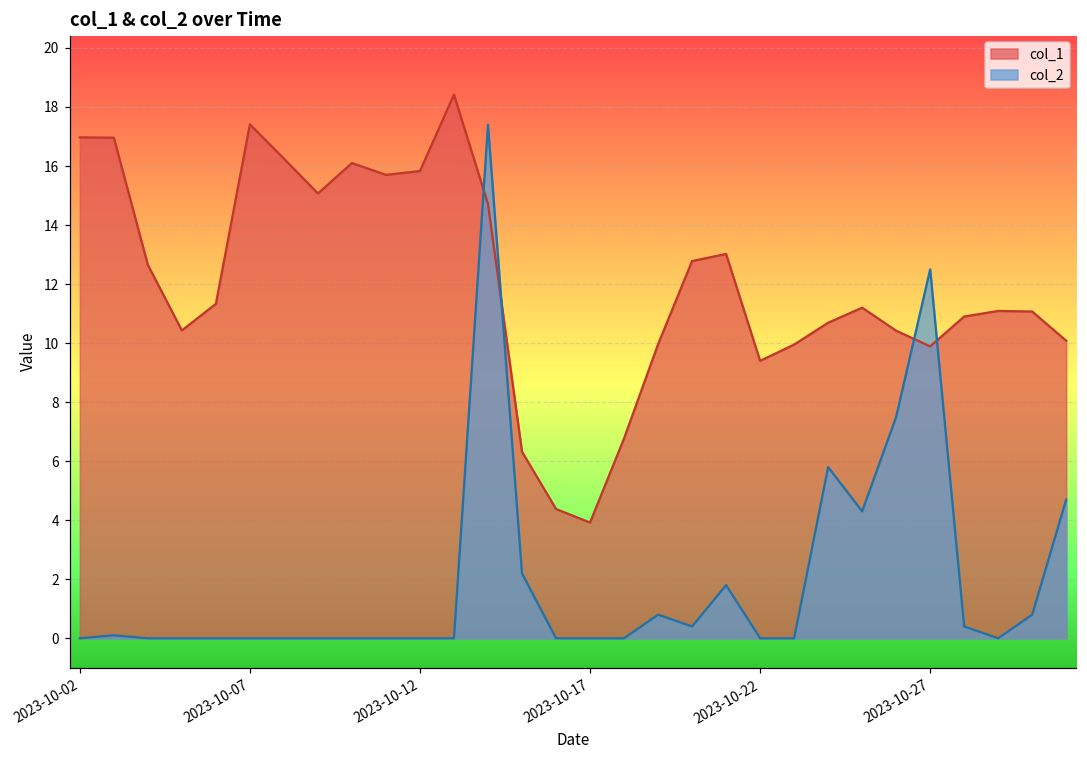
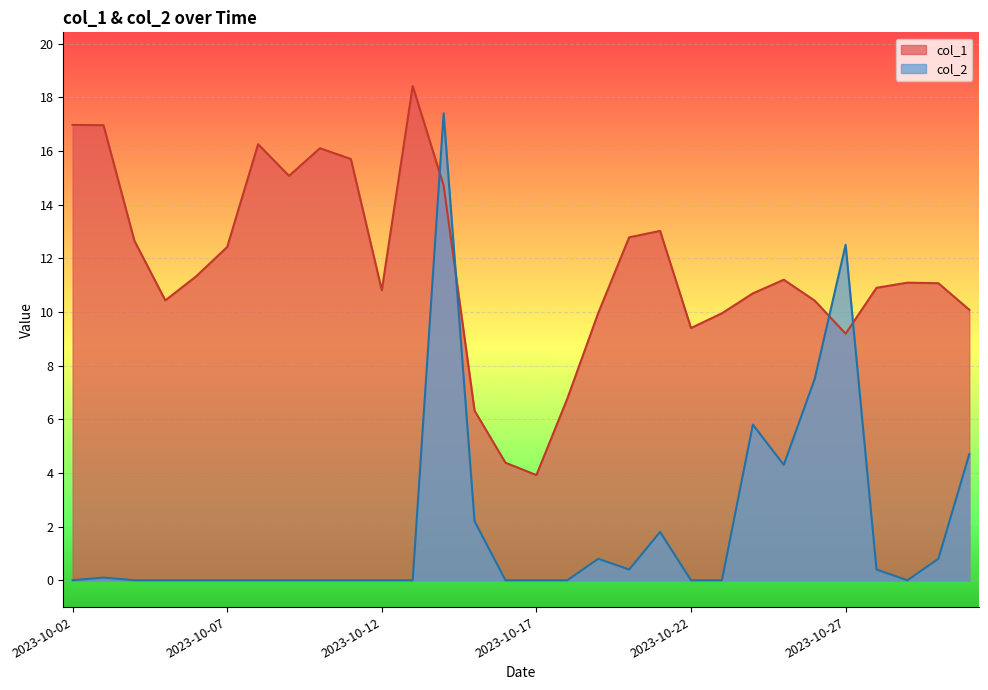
col_1, 2023-10-07: 17.4 -> 12.4
col_1, 2023-10-12: 15.8 -> 10.8
col_1, 2023-10-27: 9.9 -> 9.2
